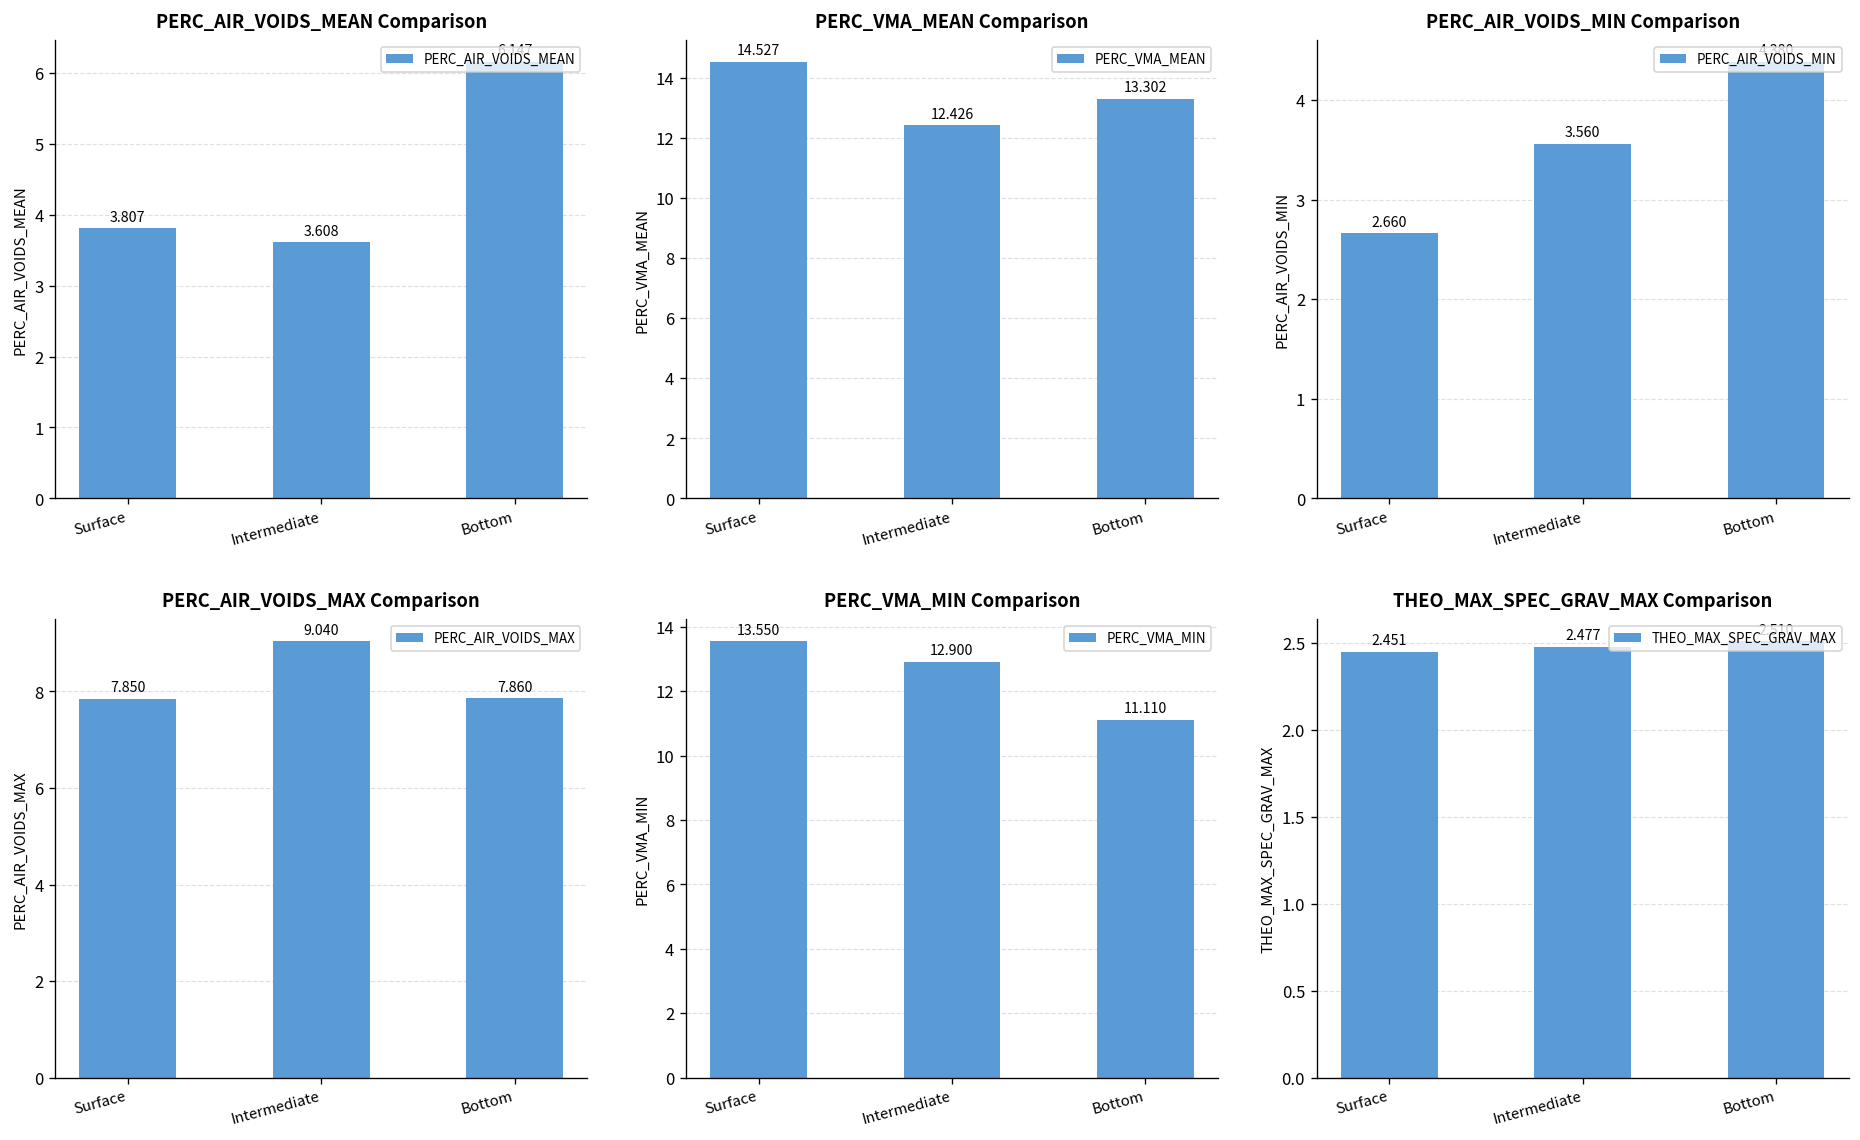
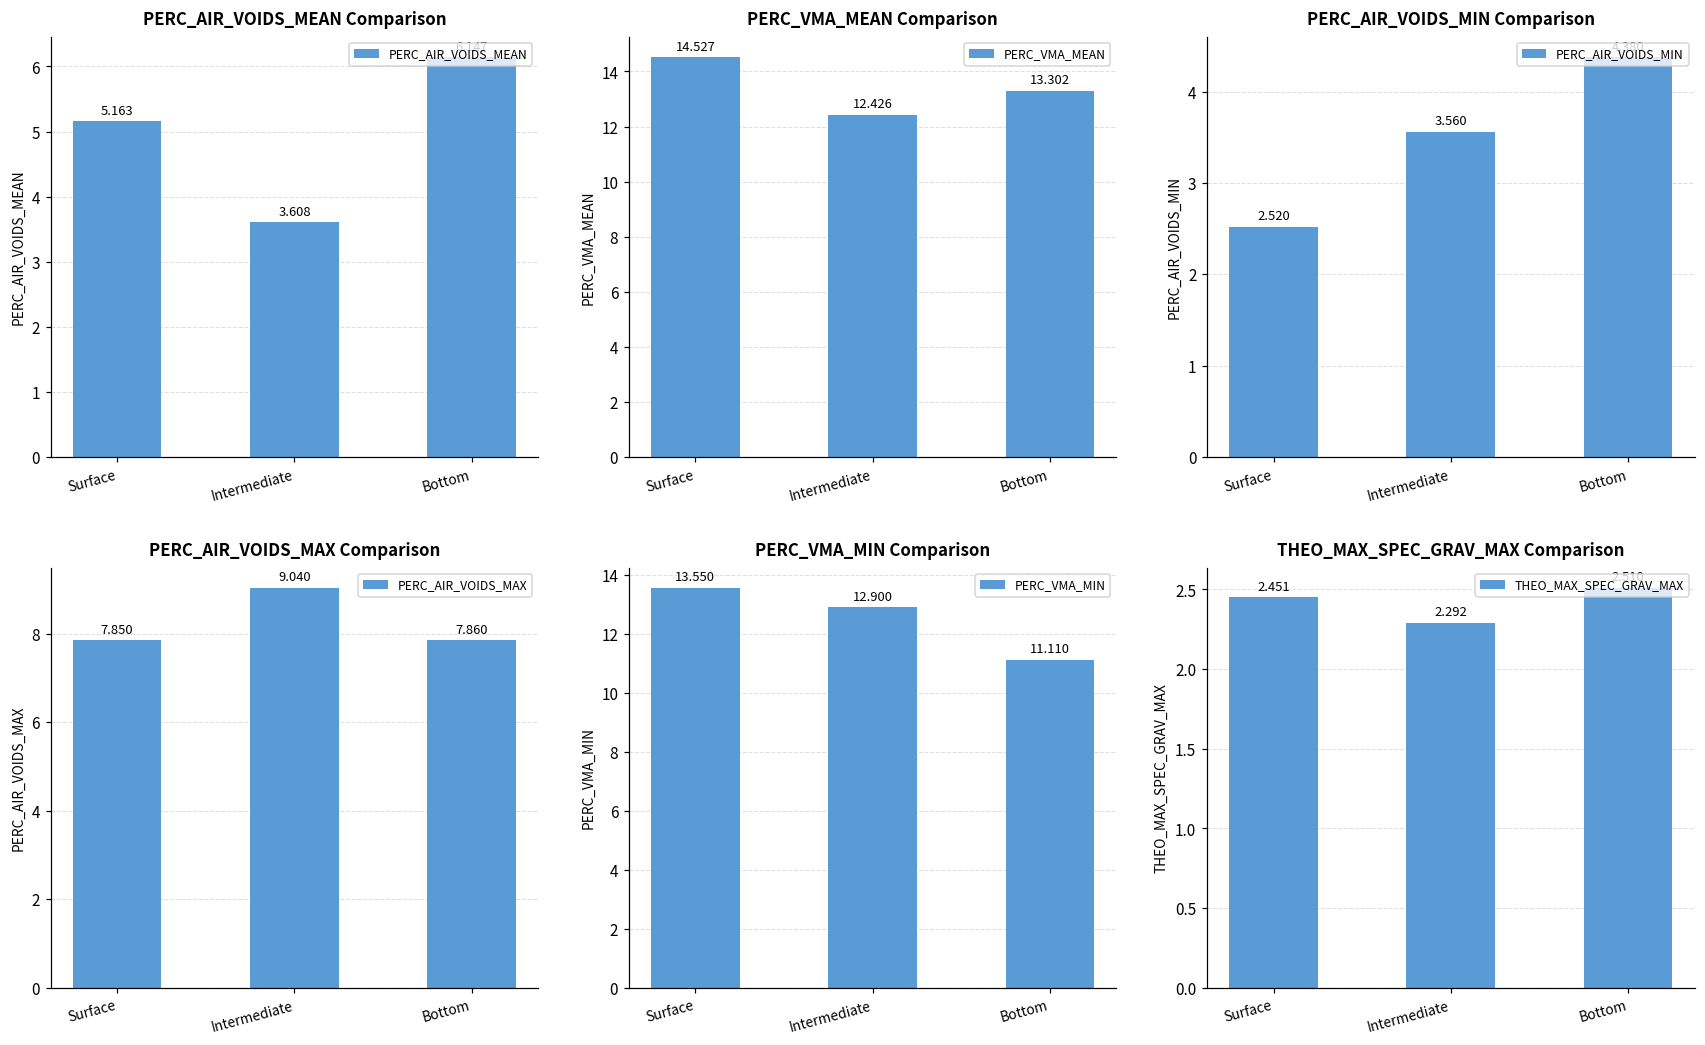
PERC_AIR_VOIDS_MEAN Comparison, Surface: 3.807 -> 5.163
PERC_AIR_VOIDS_MIN Comparison, Surface: 2.660 -> 2.520
THEO_MAX_SPEC_GRAV_MAX Comparison, Intermediate: 2.477 -> 2.292
